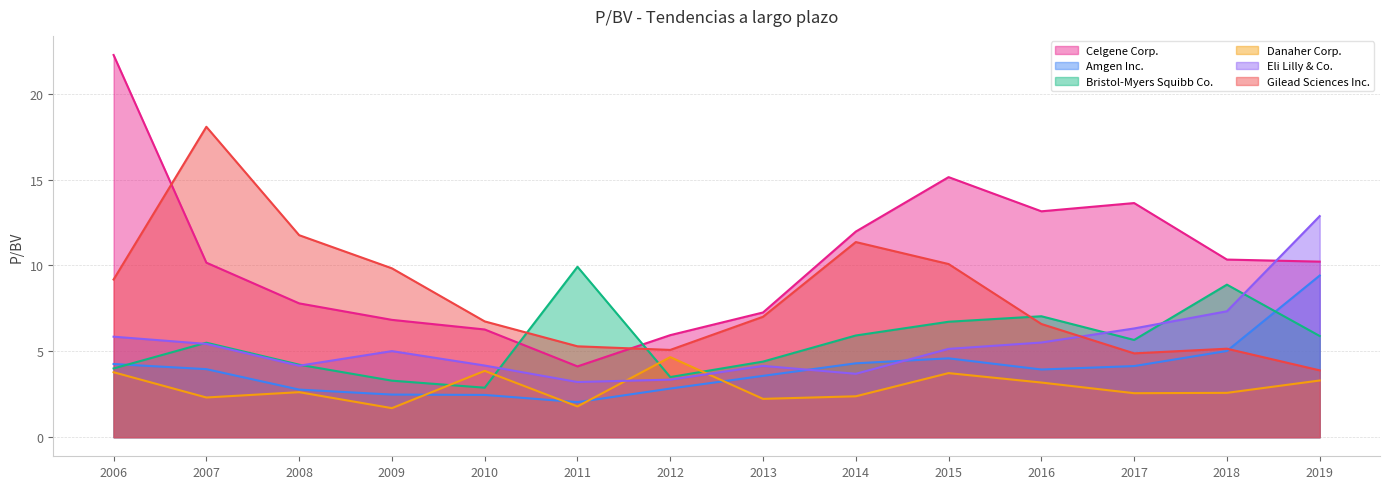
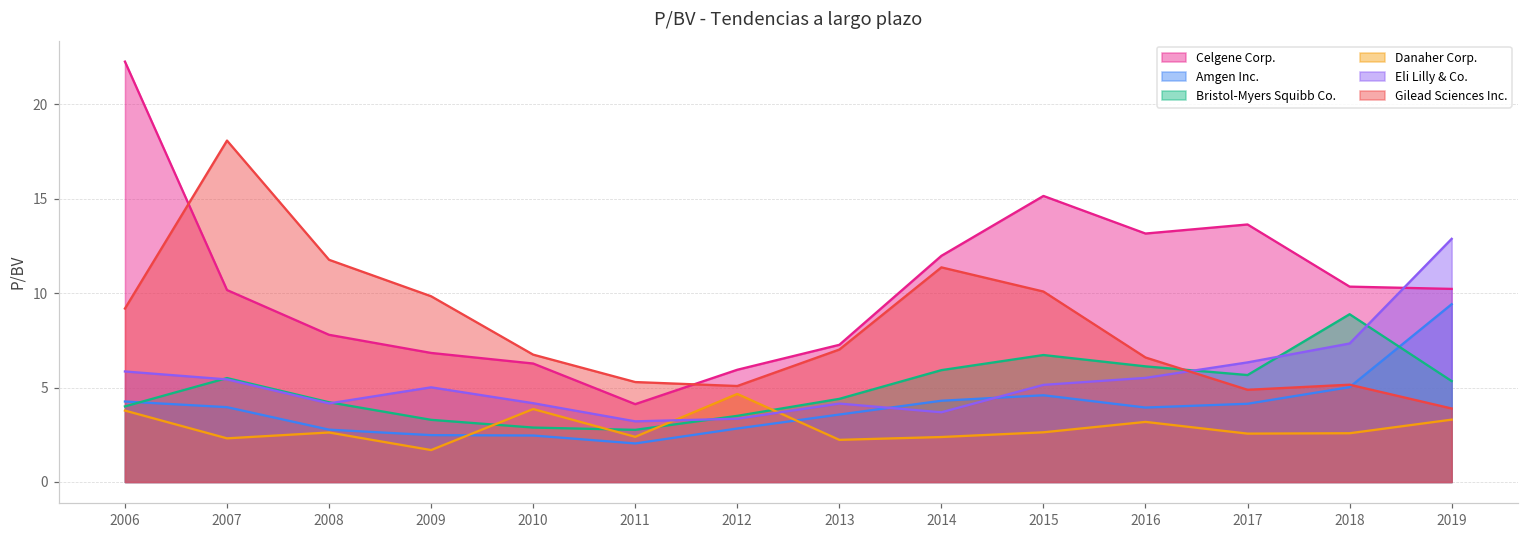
Bristol-Myers Squibb Co., 2011: 9.9 -> 2.8
Danaher Corp., 2011: 1.8 -> 2.4
Danaher Corp., 2015: 3.7 -> 2.6
Bristol-Myers Squibb Co., 2016: 7.0 -> 6.1
Bristol-Myers Squibb Co., 2019: 5.9 -> 5.3
